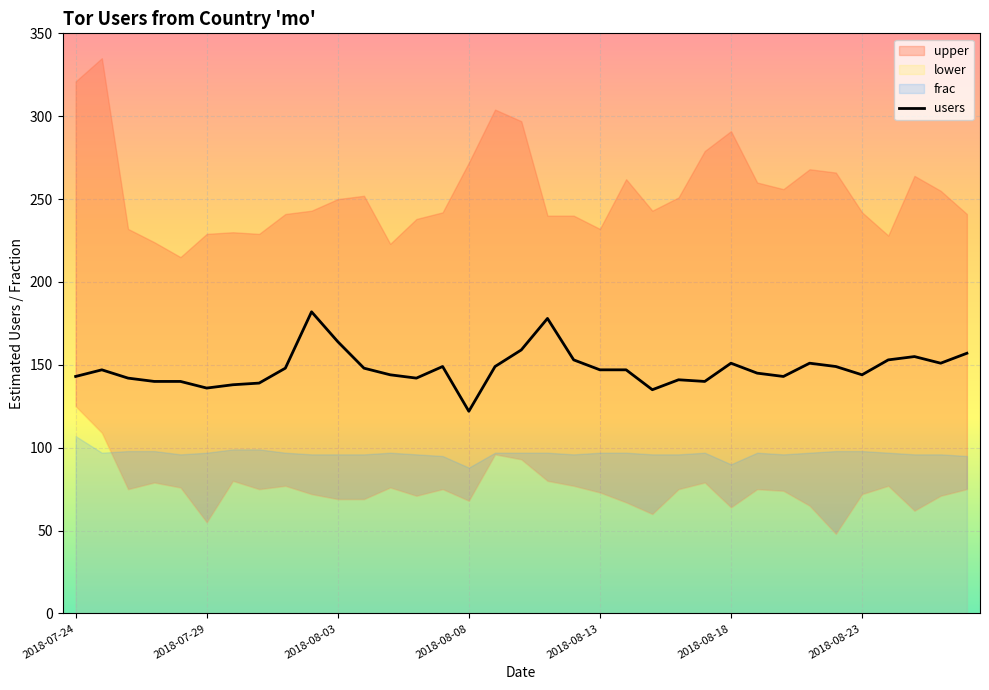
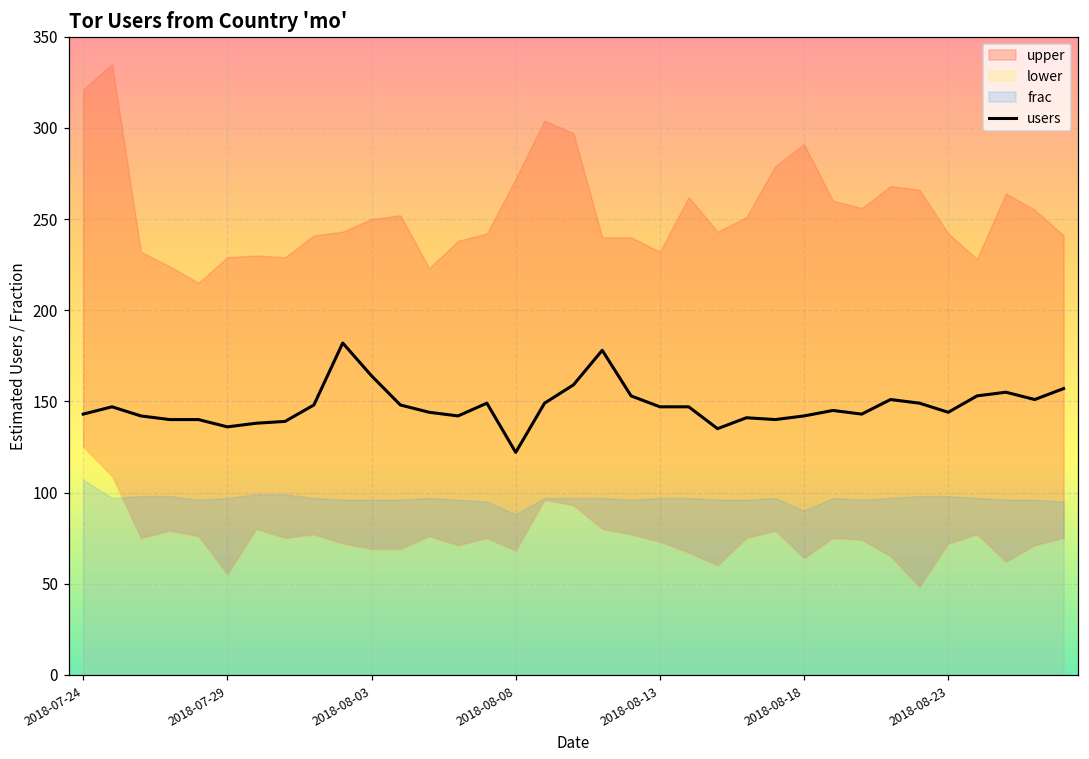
users, 2018-08-18: 151 -> 142
